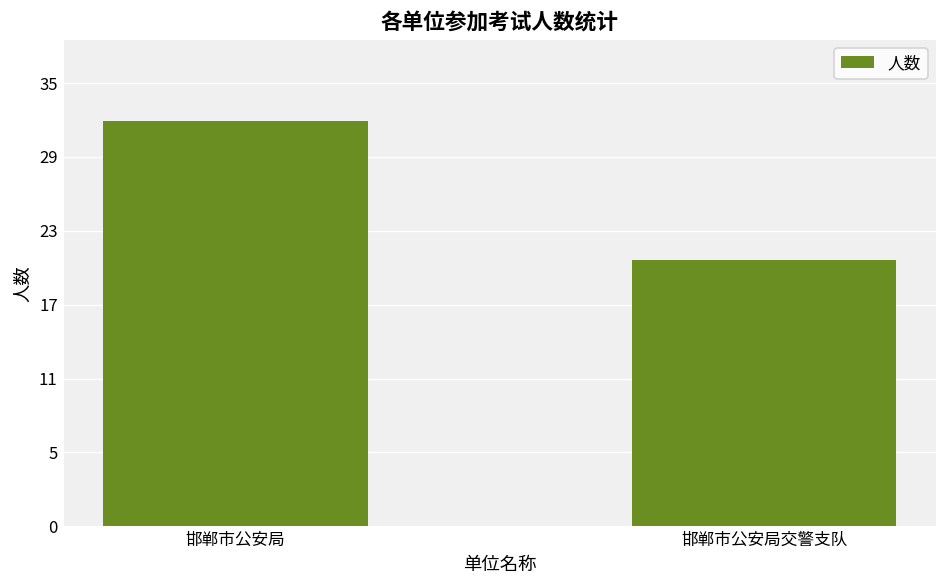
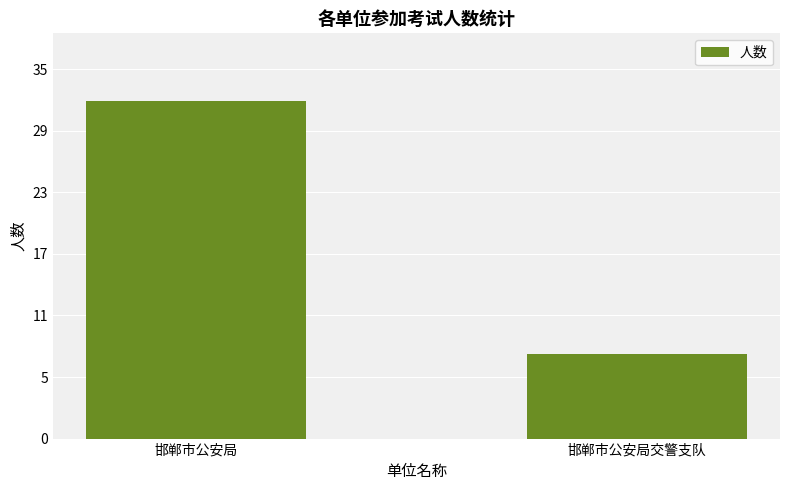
邯郸市公安局交警支队: 21 -> 8
